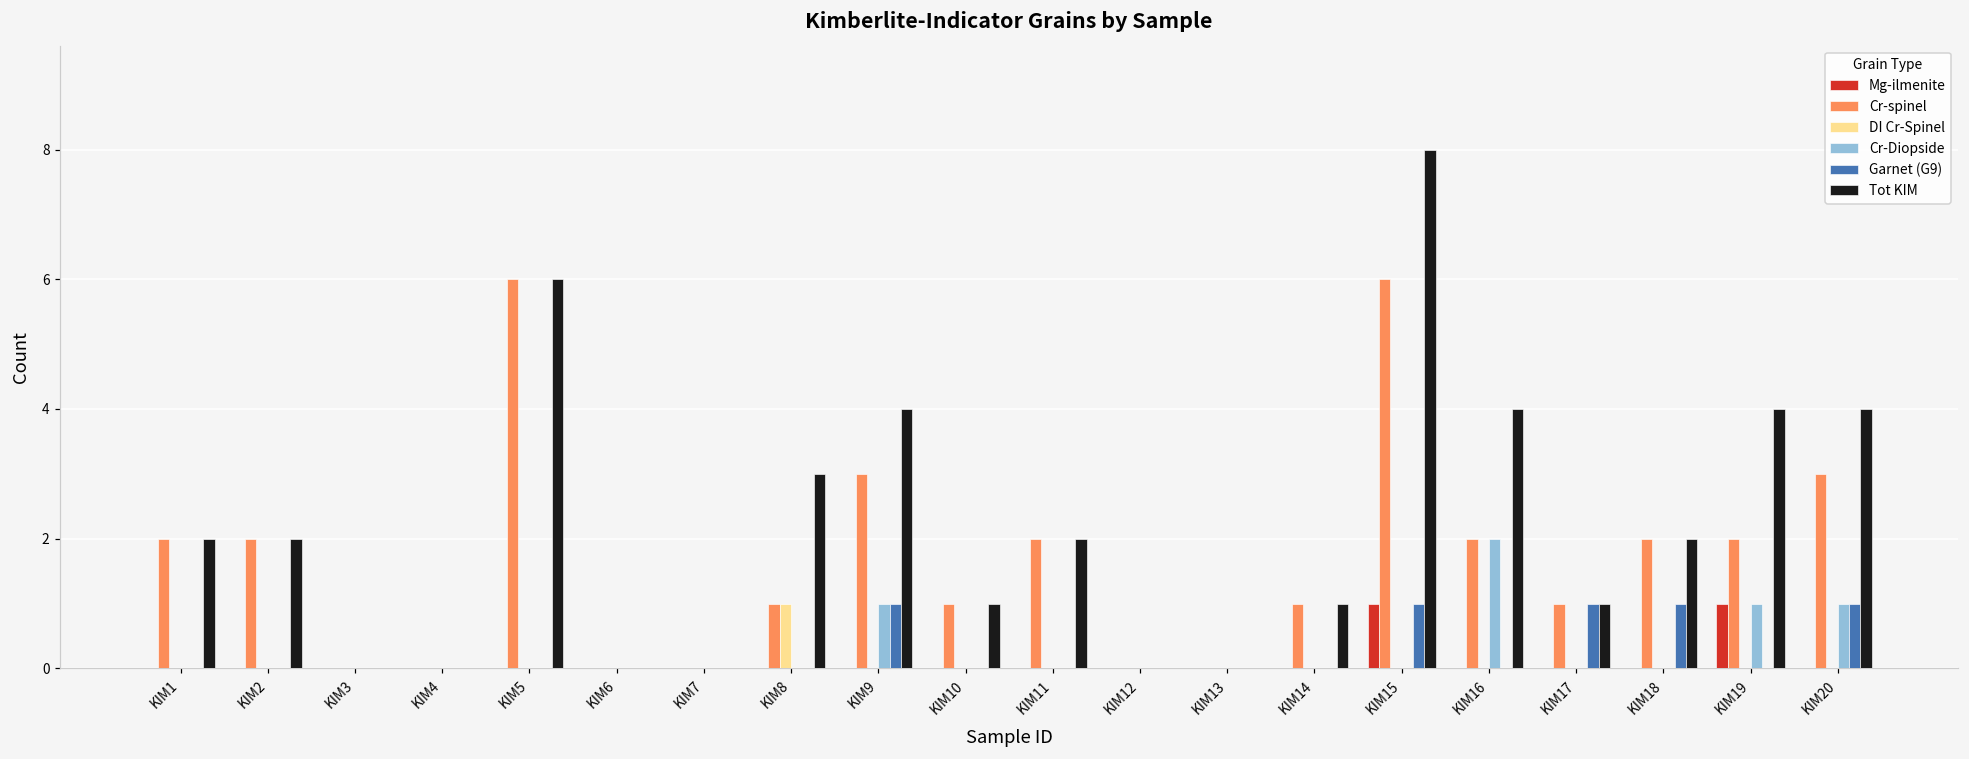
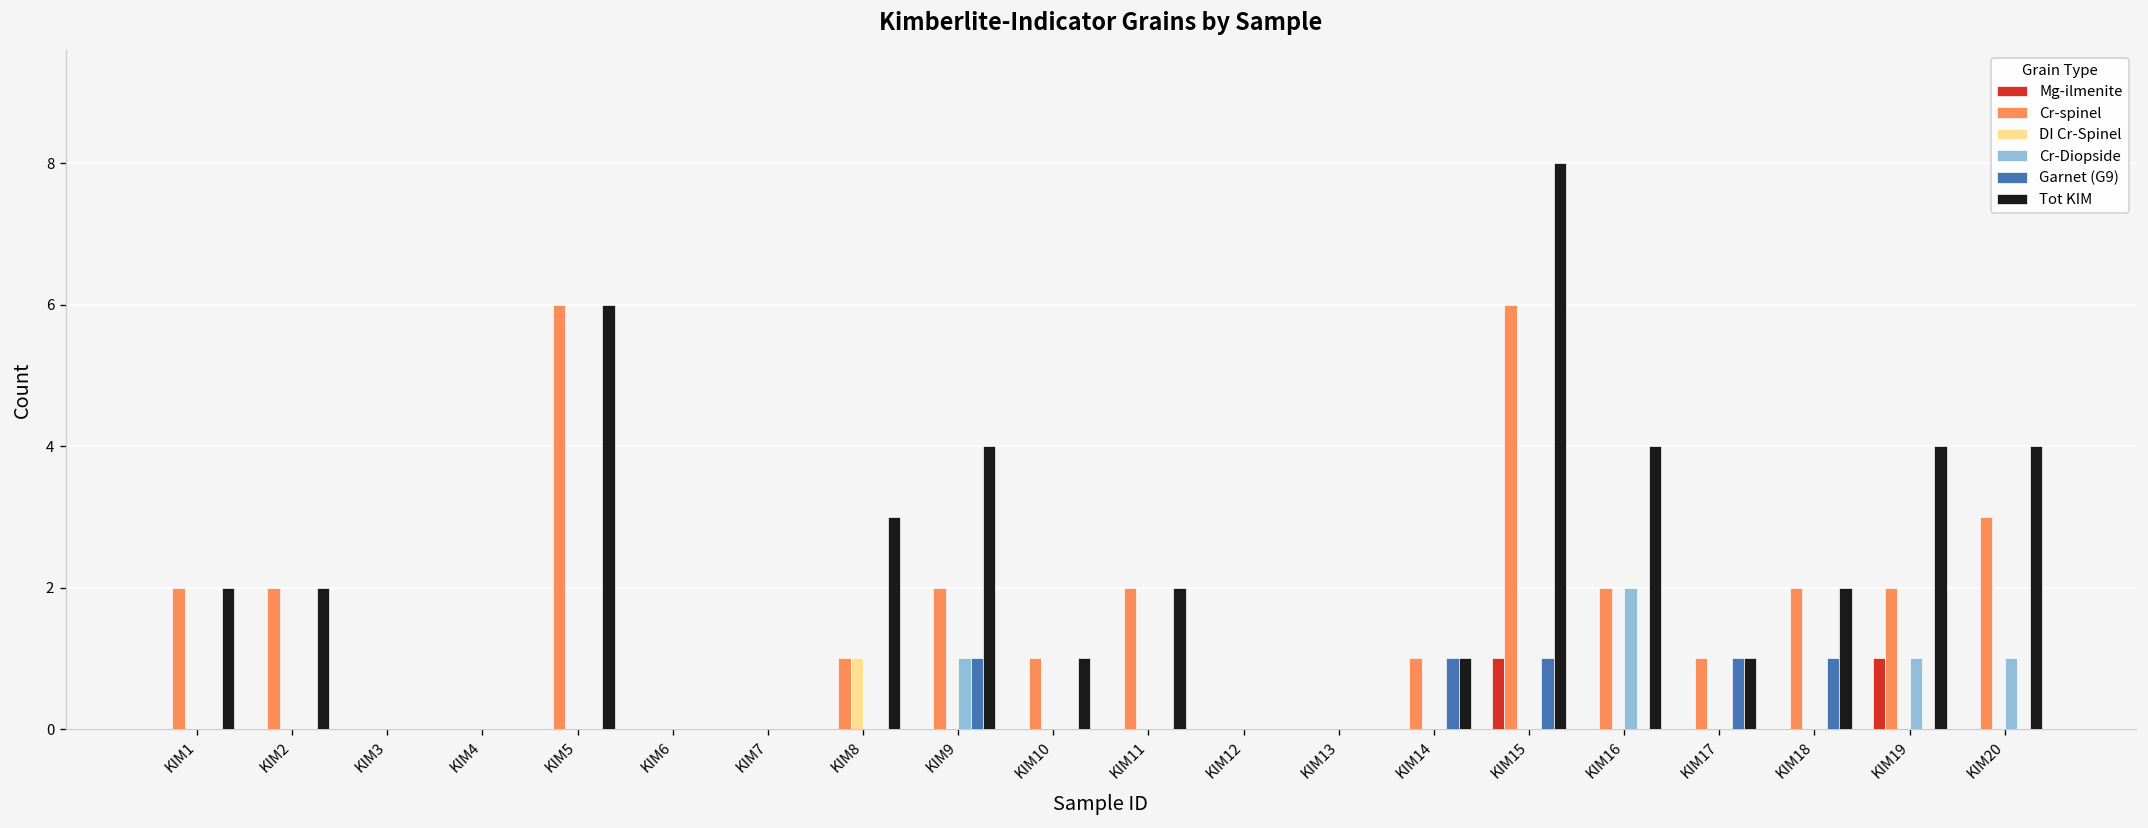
Cr-spinel, KIM9: 3 -> 2
Garnet (G9), KIM14: 0 -> 1
Garnet (G9), KIM20: 1 -> 0
